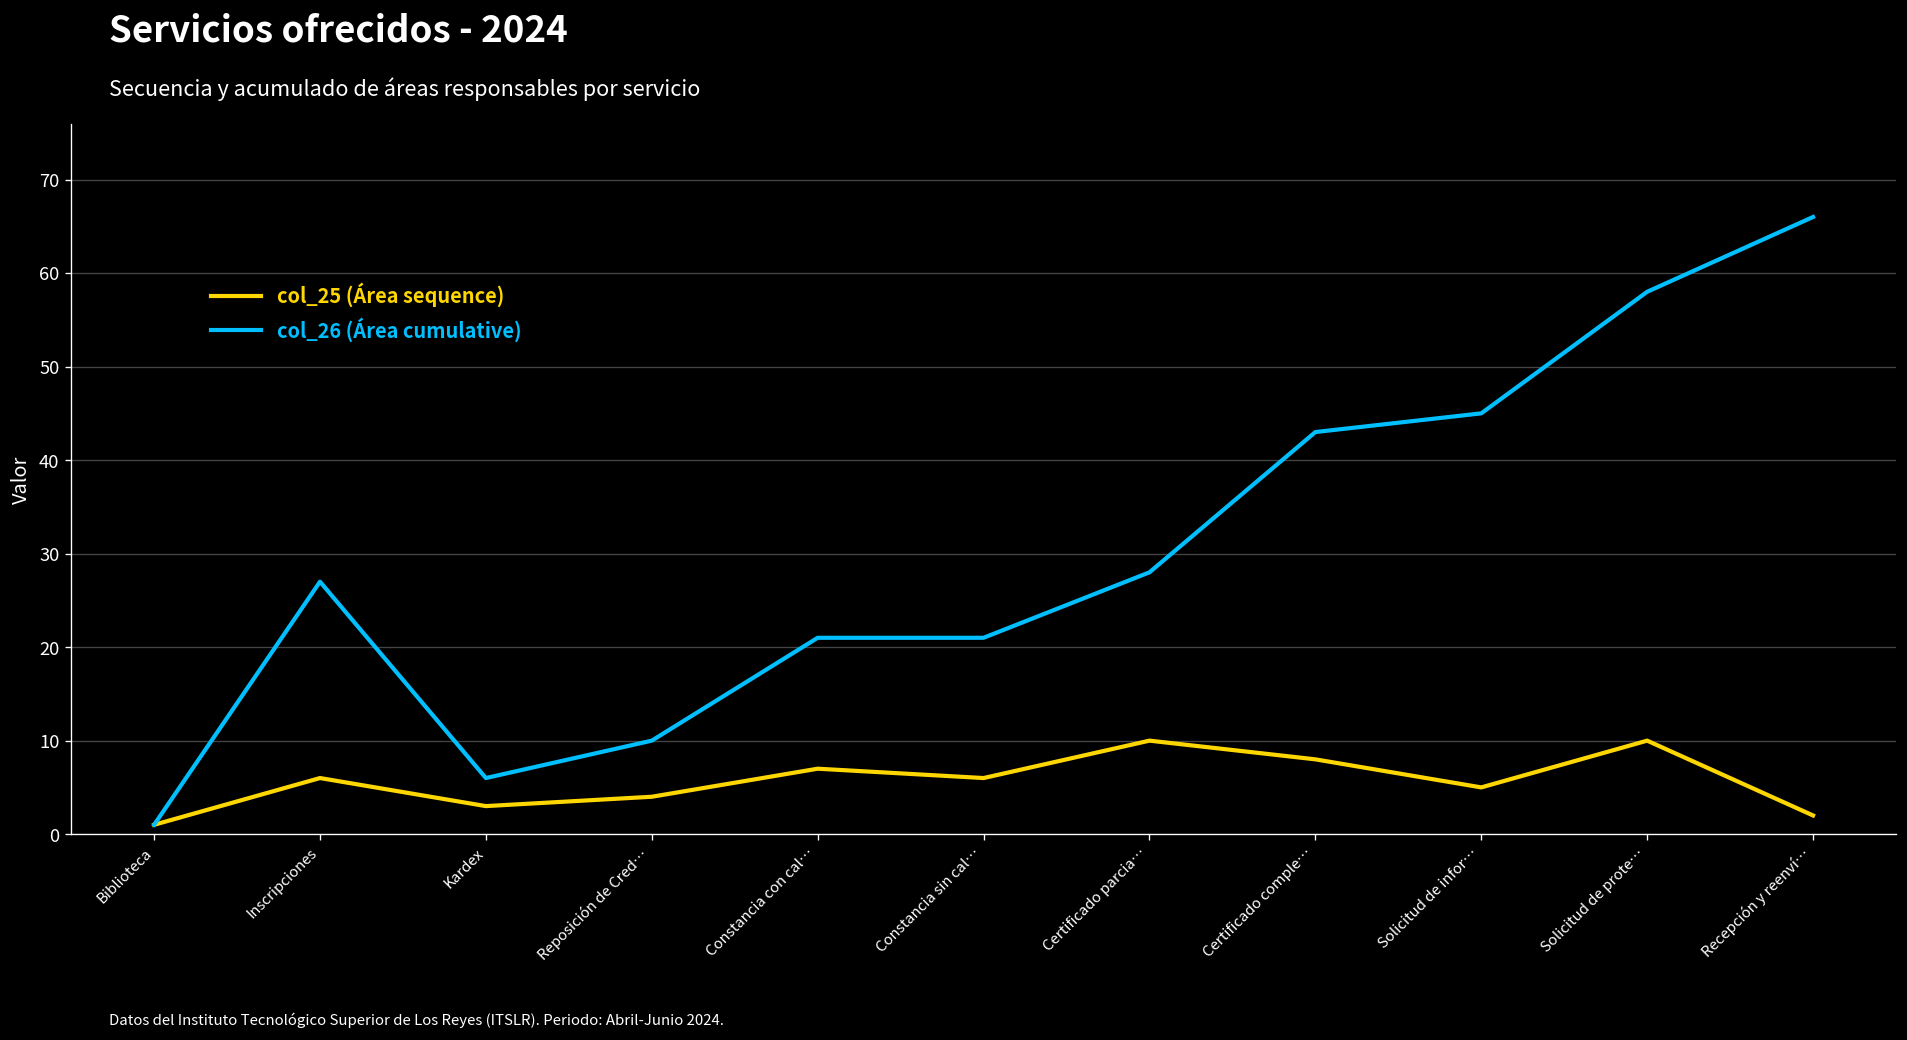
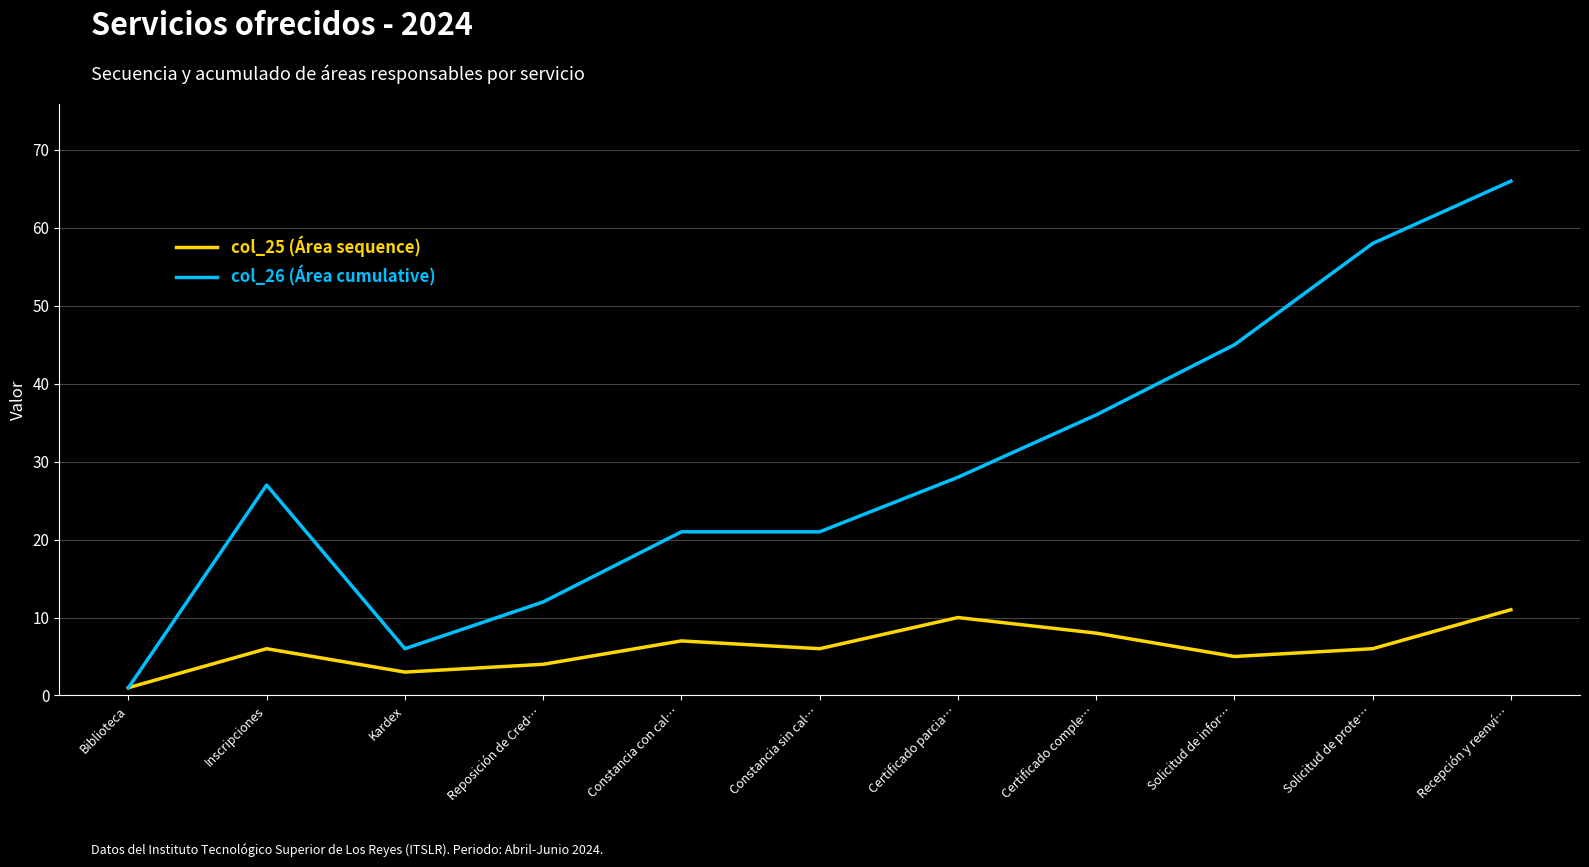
col_26 (Área cumulative), Reposición de Cred…: 10 -> 12
col_26 (Área cumulative), Certificado comple…: 43 -> 36
col_25 (Área sequence), Solicitud de prote…: 10 -> 6
col_25 (Área sequence), Recepción y reenví…: 2 -> 11
